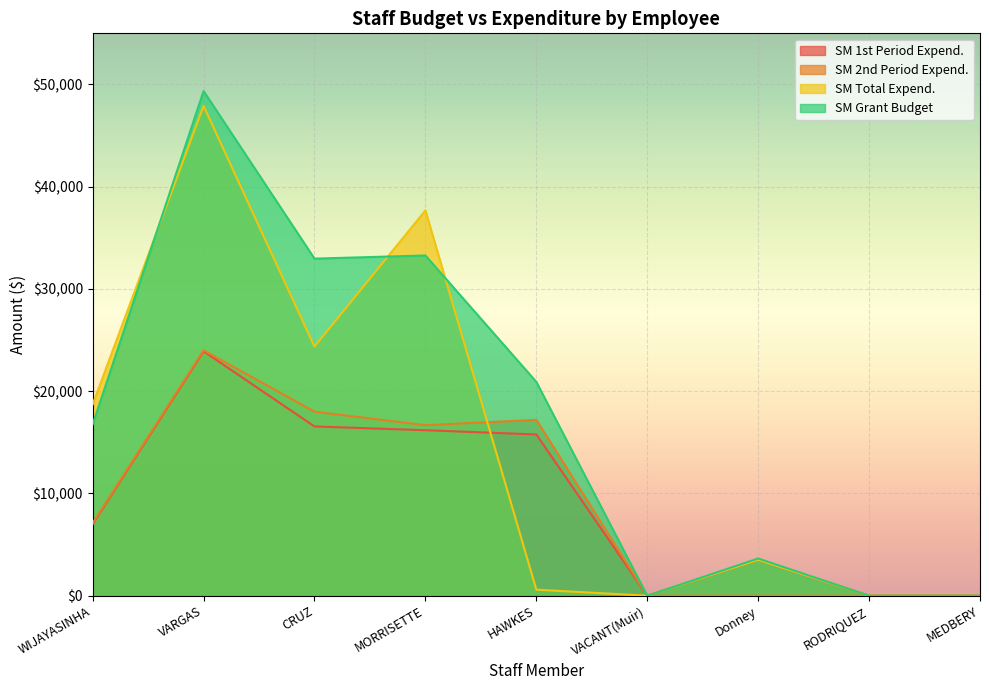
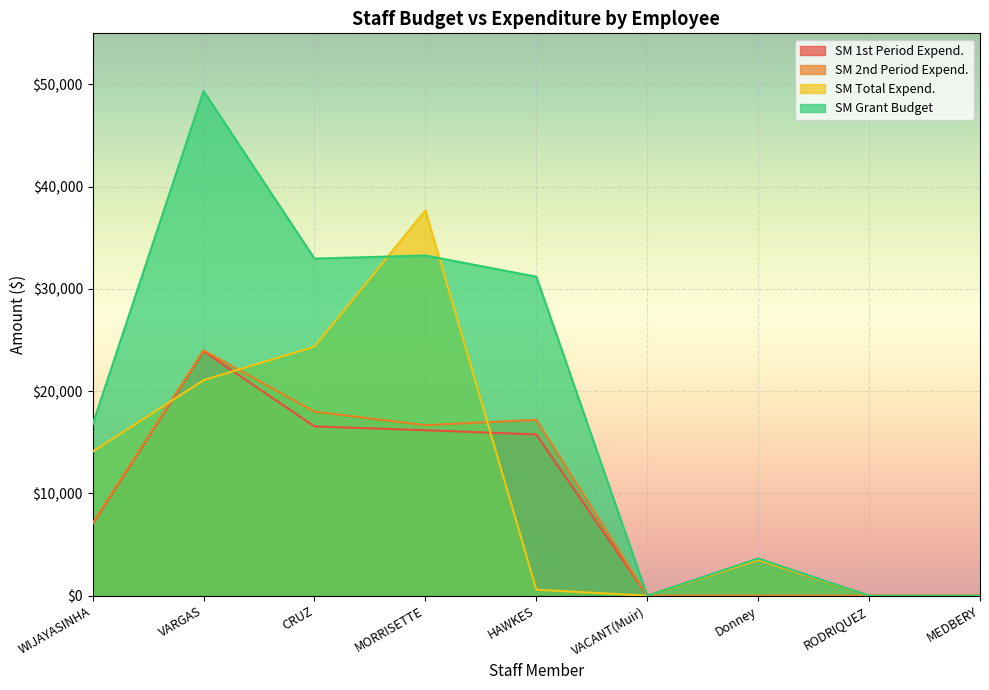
SM Total Expend., WIJAYASINHA: $18,700 -> $14,100
SM Total Expend., VARGAS: $47,900 -> $21,100
SM Grant Budget, HAWKES: $20,900 -> $31,200
